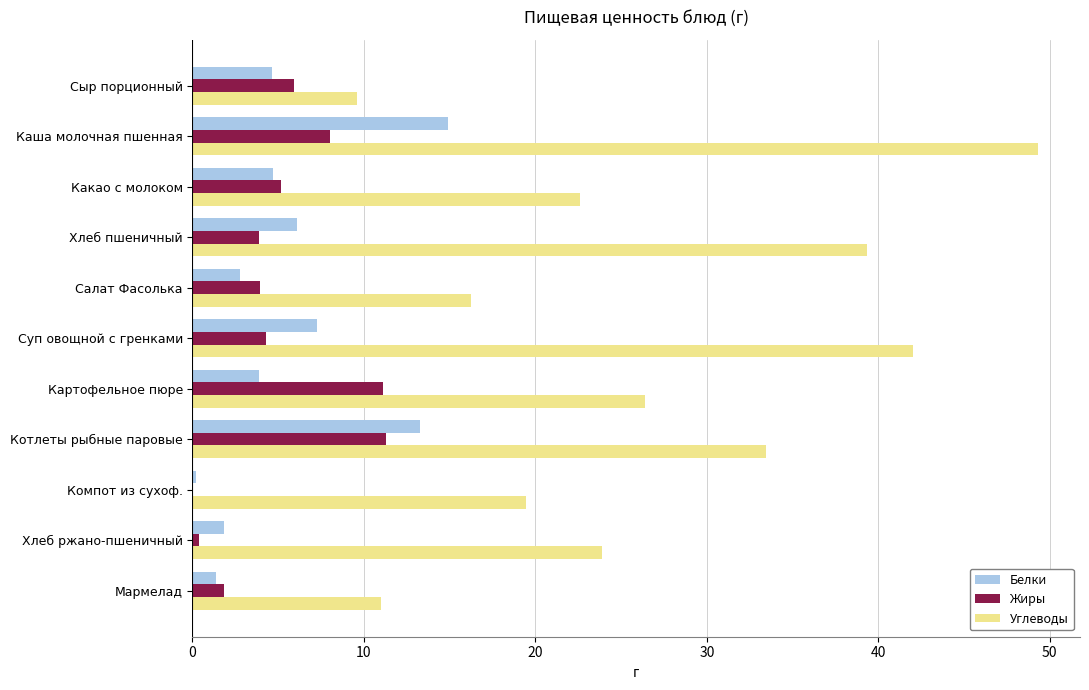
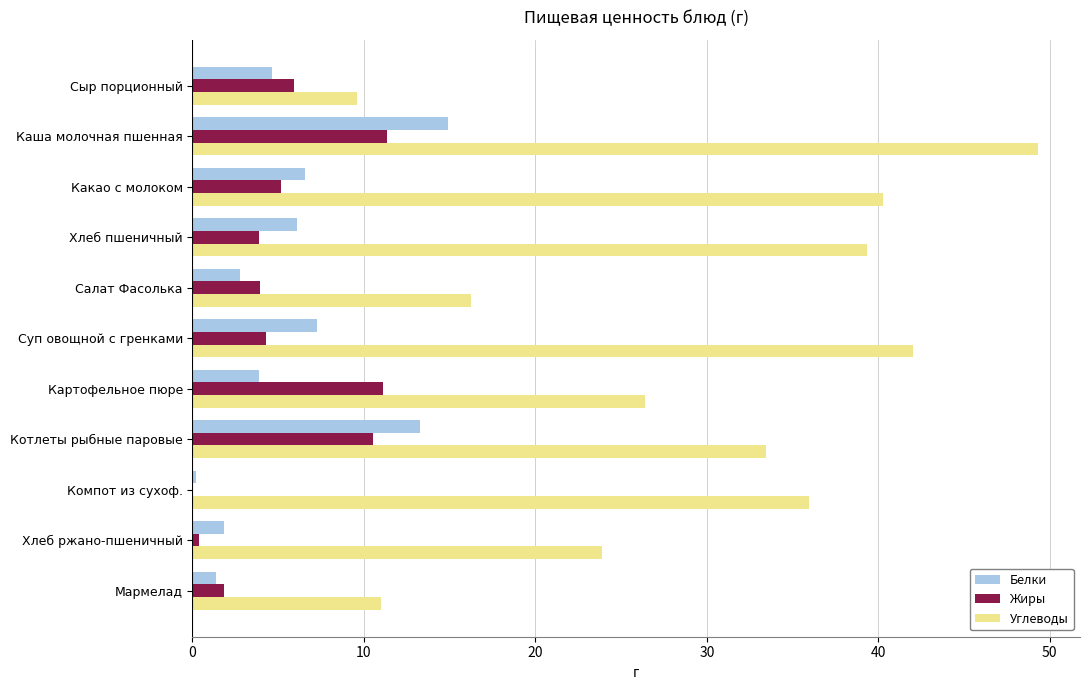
Жиры, Каша молочная пшенная: 8.0 -> 11.4
Белки, Какао с молоком: 4.7 -> 6.6
Углеводы, Какао с молоком: 22.6 -> 40.3
Жиры, Котлеты рыбные паровые: 11.3 -> 10.6
Углеводы, Компот из сухоф.: 19.4 -> 36.0
